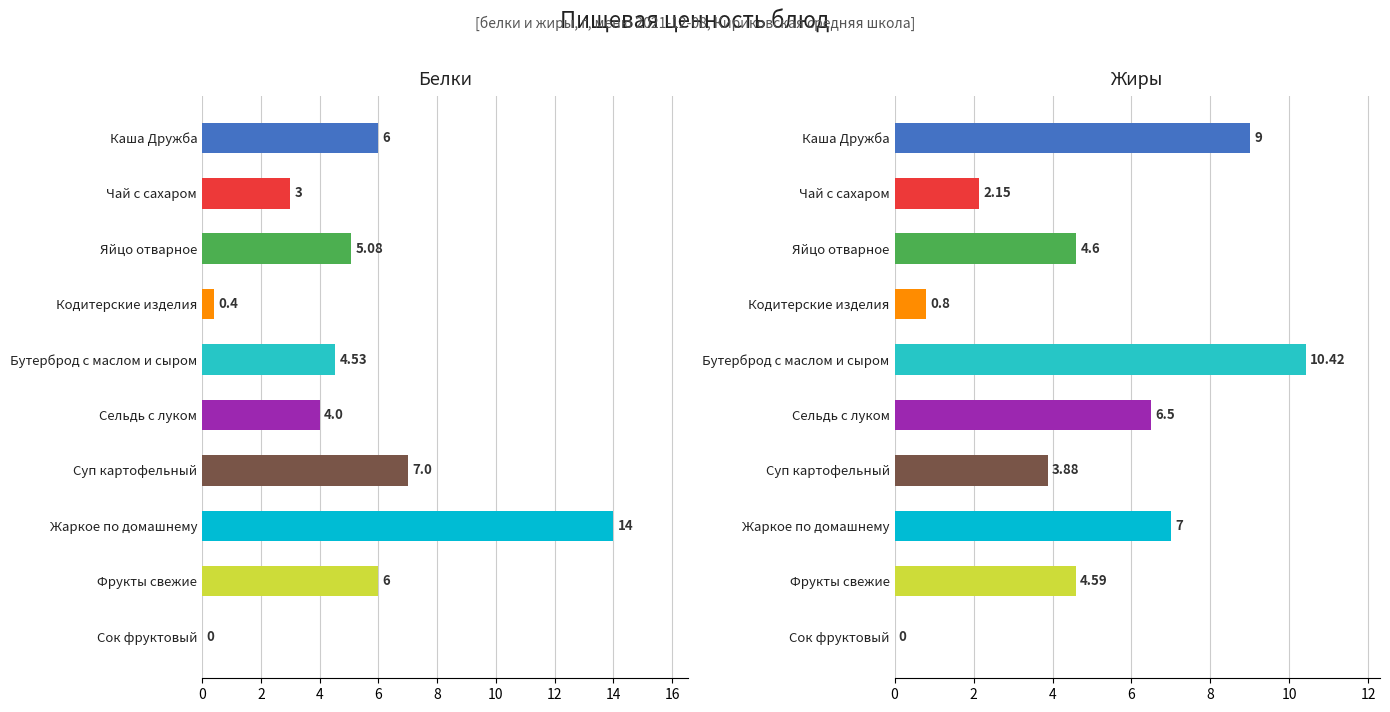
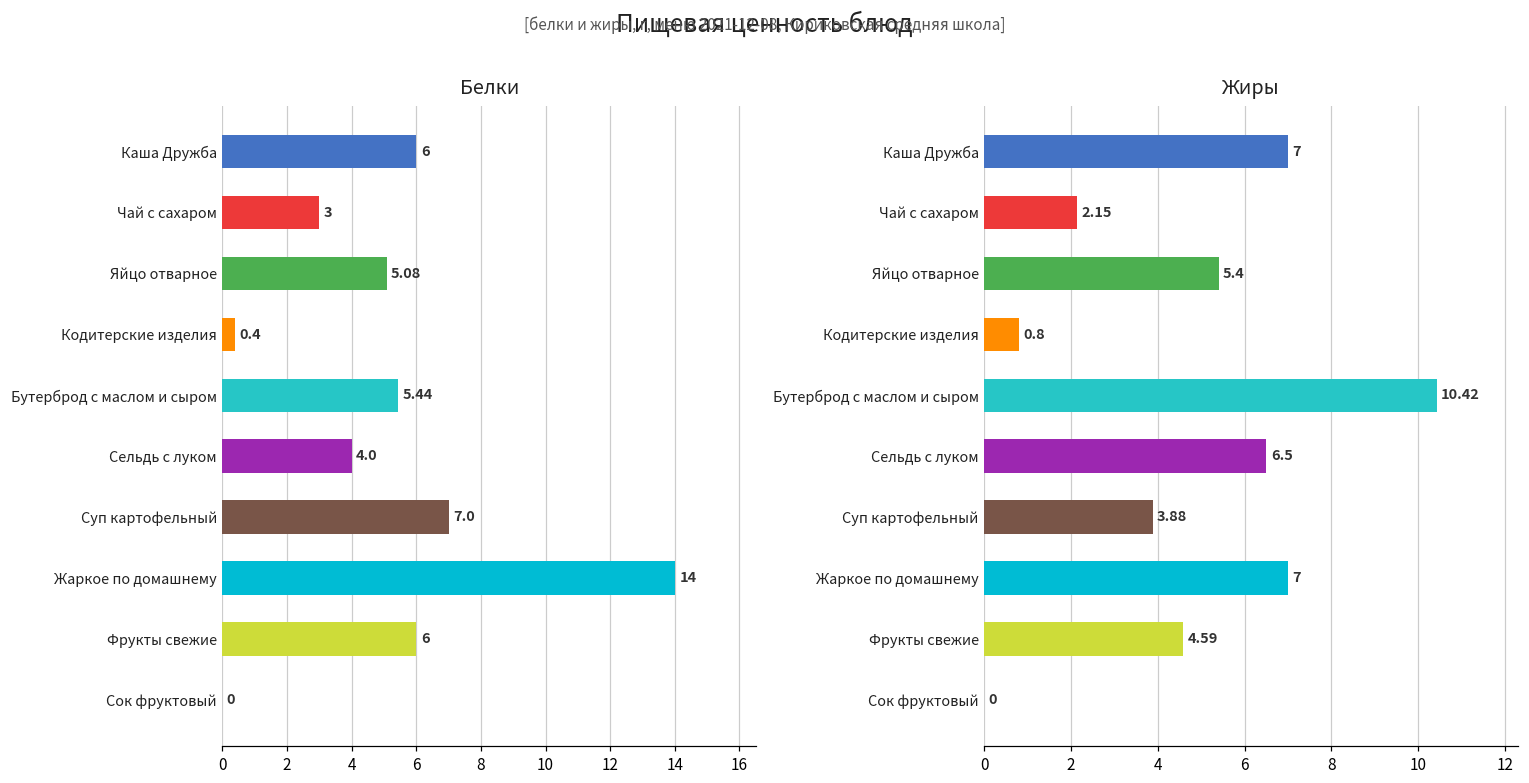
Белки, Бутерброд с маслом и сыром: 4.53 -> 5.44
Жиры, Каша Дружба: 9 -> 7
Жиры, Яйцо отварное: 4.6 -> 5.4
